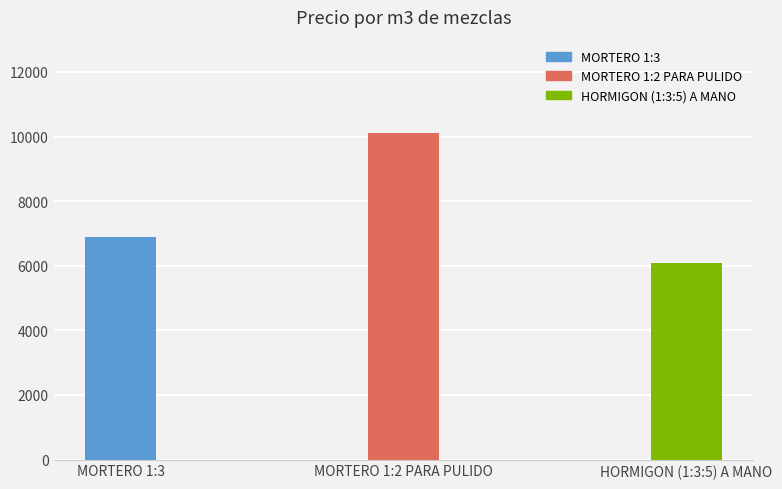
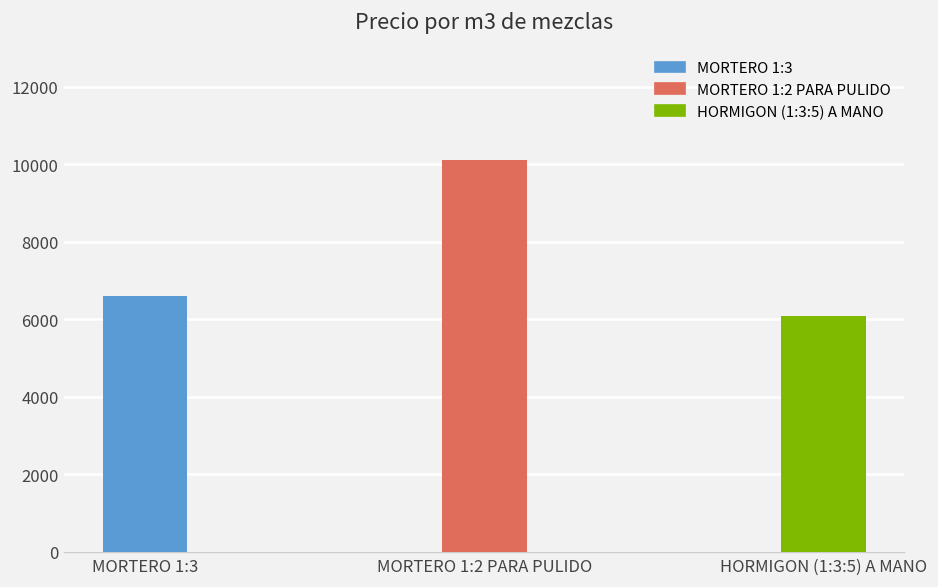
MORTERO 1:3: 6900 -> 6600
